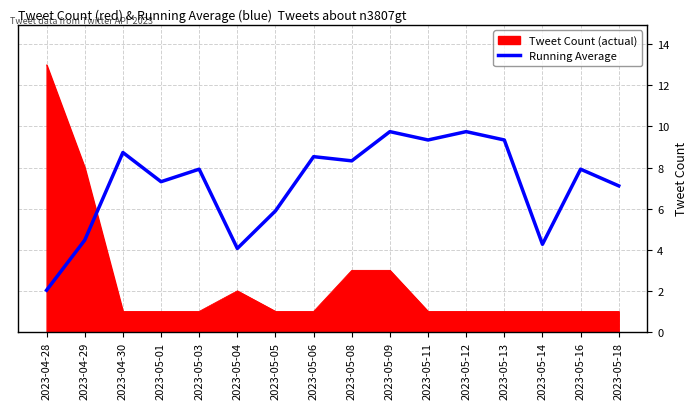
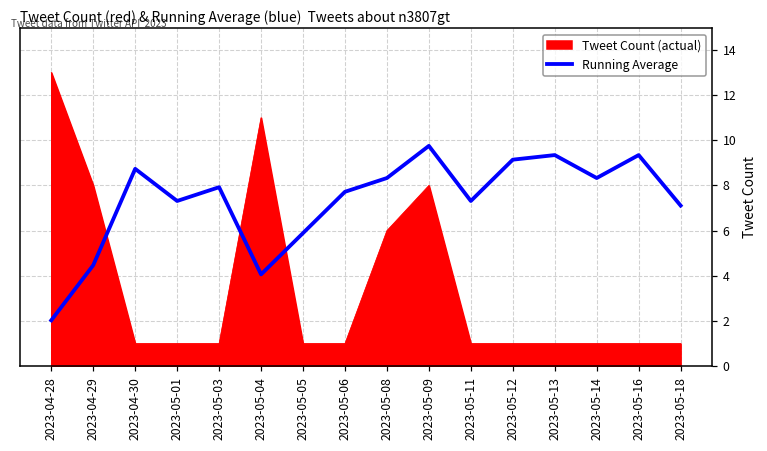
Tweet Count (actual), 2023-05-04: 2 -> 11
Running Average, 2023-05-06: 8.5 -> 7.7
Tweet Count (actual), 2023-05-08: 3 -> 6
Tweet Count (actual), 2023-05-09: 3 -> 8
Running Average, 2023-05-11: 9.3 -> 7.3
Running Average, 2023-05-12: 9.8 -> 9.1
Running Average, 2023-05-14: 4.3 -> 8.3
Running Average, 2023-05-16: 7.9 -> 9.3
